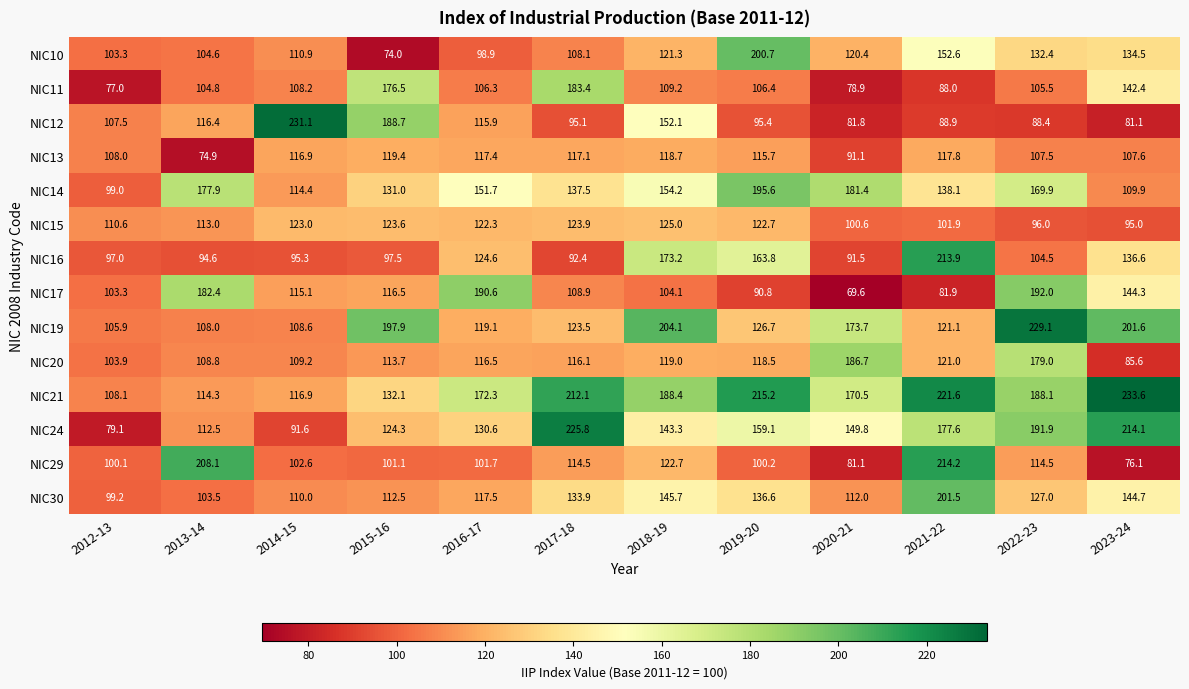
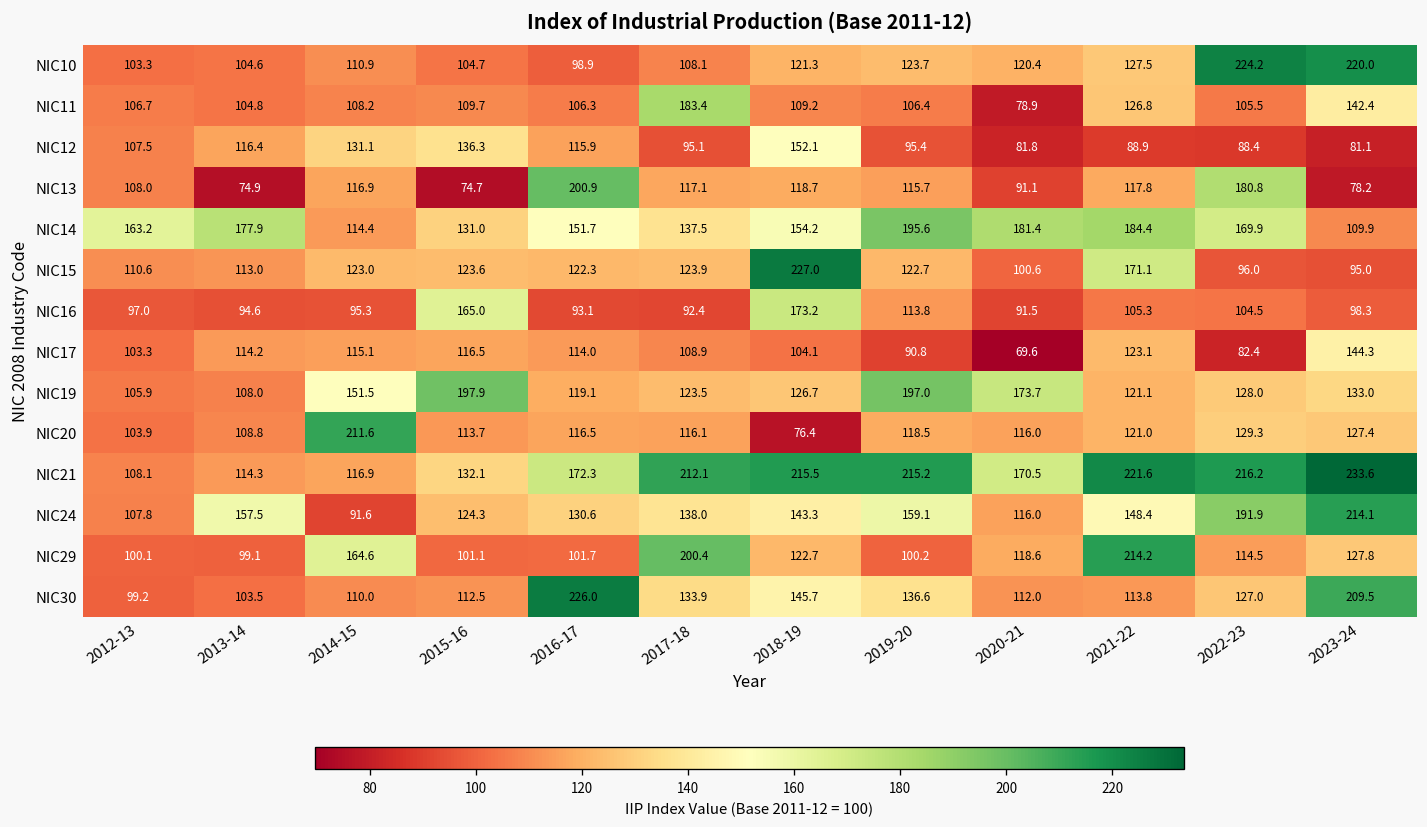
NIC10, 2015-16: 74.0 -> 104.7
NIC10, 2019-20: 200.7 -> 123.7
NIC10, 2021-22: 152.6 -> 127.5
NIC10, 2022-23: 132.4 -> 224.2
NIC10, 2023-24: 134.5 -> 220.0
NIC11, 2012-13: 77.0 -> 106.7
NIC11, 2015-16: 176.5 -> 109.7
NIC11, 2021-22: 88.0 -> 126.8
NIC12, 2014-15: 231.1 -> 131.1
NIC12, 2015-16: 188.7 -> 136.3
NIC13, 2015-16: 119.4 -> 74.7
NIC13, 2016-17: 117.4 -> 200.9
NIC13, 2022-23: 107.5 -> 180.8
NIC13, 2023-24: 107.6 -> 78.2
NIC14, 2012-13: 99.0 -> 163.2
NIC14, 2021-22: 138.1 -> 184.4
NIC15, 2018-19: 125.0 -> 227.0
NIC15, 2021-22: 101.9 -> 171.1
NIC16, 2015-16: 97.5 -> 165.0
NIC16, 2016-17: 124.6 -> 93.1
NIC16, 2019-20: 163.8 -> 113.8
NIC16, 2021-22: 213.9 -> 105.3
NIC16, 2023-24: 136.6 -> 98.3
NIC17, 2013-14: 182.4 -> 114.2
NIC17, 2016-17: 190.6 -> 114.0
NIC17, 2021-22: 81.9 -> 123.1
NIC17, 2022-23: 192.0 -> 82.4
NIC19, 2014-15: 108.6 -> 151.5
NIC19, 2018-19: 204.1 -> 126.7
NIC19, 2019-20: 126.7 -> 197.0
NIC19, 2022-23: 229.1 -> 128.0
NIC19, 2023-24: 201.6 -> 133.0
NIC20, 2014-15: 109.2 -> 211.6
NIC20, 2018-19: 119.0 -> 76.4
NIC20, 2020-21: 186.7 -> 116.0
NIC20, 2022-23: 179.0 -> 129.3
NIC20, 2023-24: 85.6 -> 127.4
NIC21, 2018-19: 188.4 -> 215.5
NIC21, 2022-23: 188.1 -> 216.2
NIC24, 2012-13: 79.1 -> 107.8
NIC24, 2013-14: 112.5 -> 157.5
NIC24, 2017-18: 225.8 -> 138.0
NIC24, 2020-21: 149.8 -> 116.0
NIC24, 2021-22: 177.6 -> 148.4
NIC29, 2013-14: 208.1 -> 99.1
NIC29, 2014-15: 102.6 -> 164.6
NIC29, 2017-18: 114.5 -> 200.4
NIC29, 2020-21: 81.1 -> 118.6
NIC29, 2023-24: 76.1 -> 127.8
NIC30, 2016-17: 117.5 -> 226.0
NIC30, 2021-22: 201.5 -> 113.8
NIC30, 2023-24: 144.7 -> 209.5
